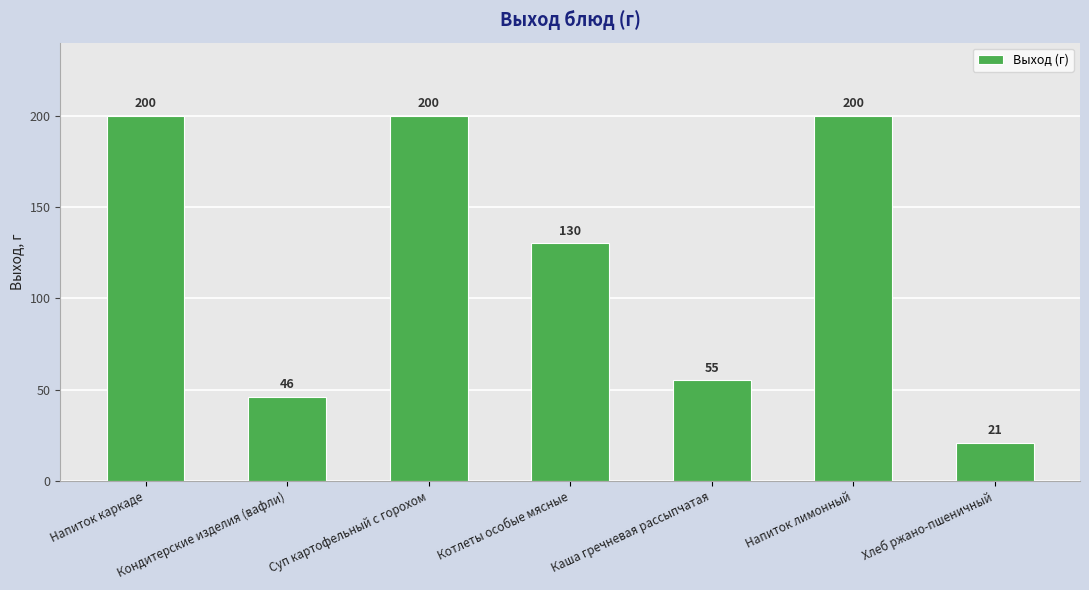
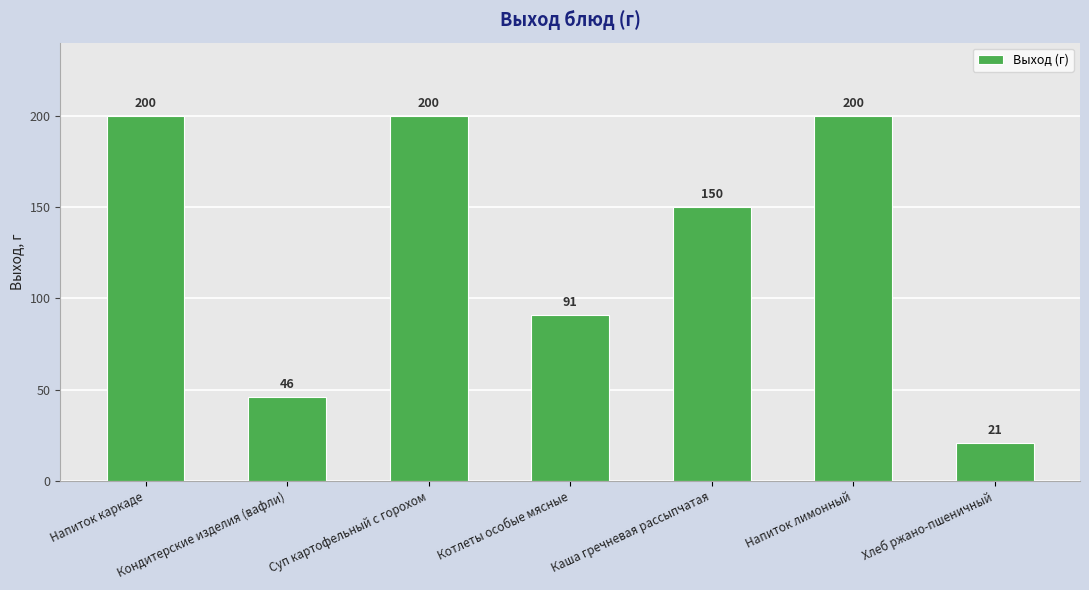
Котлеты особые мясные: 130 -> 91
Каша гречневая рассыпчатая: 55 -> 150
